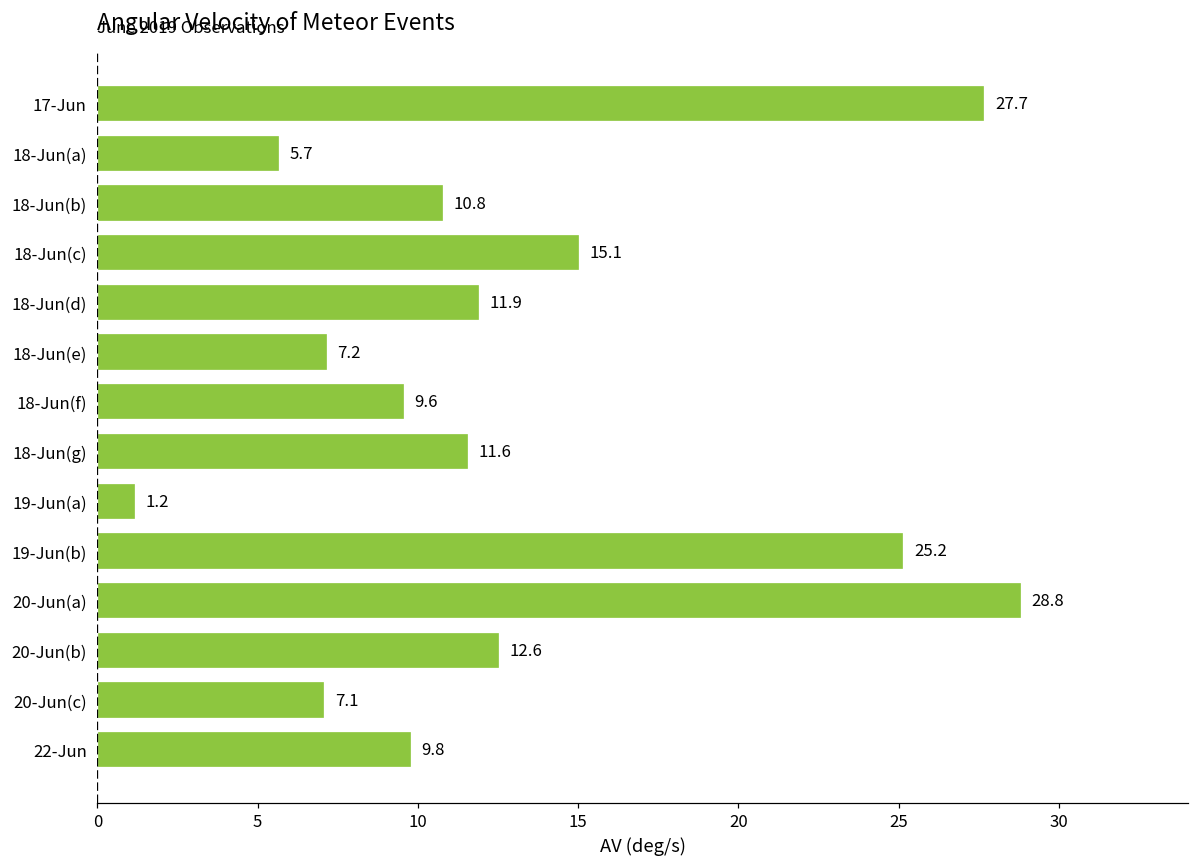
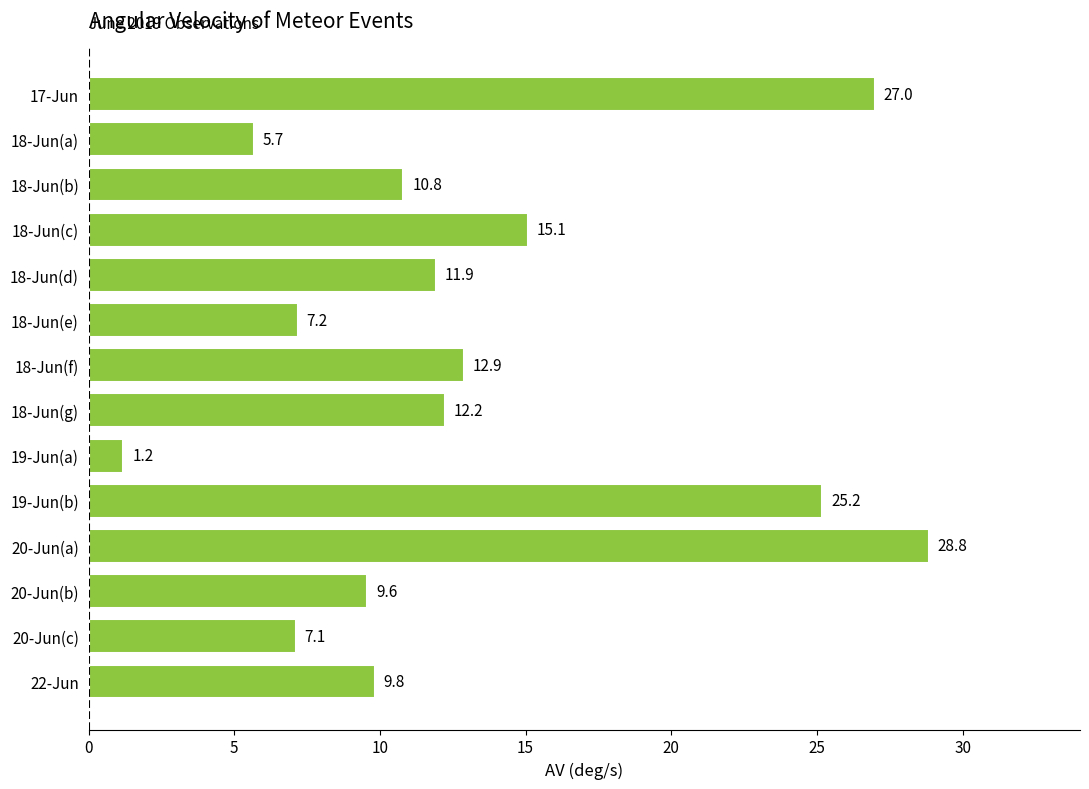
17-Jun: 27.7 -> 27.0
18-Jun(f): 9.6 -> 12.9
18-Jun(g): 11.6 -> 12.2
20-Jun(b): 12.6 -> 9.6
